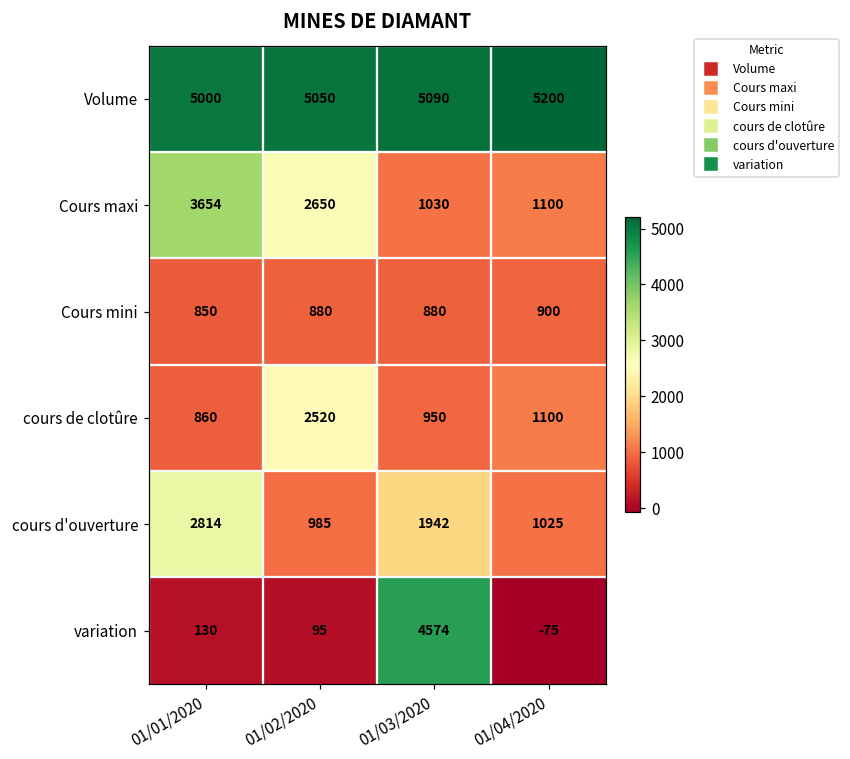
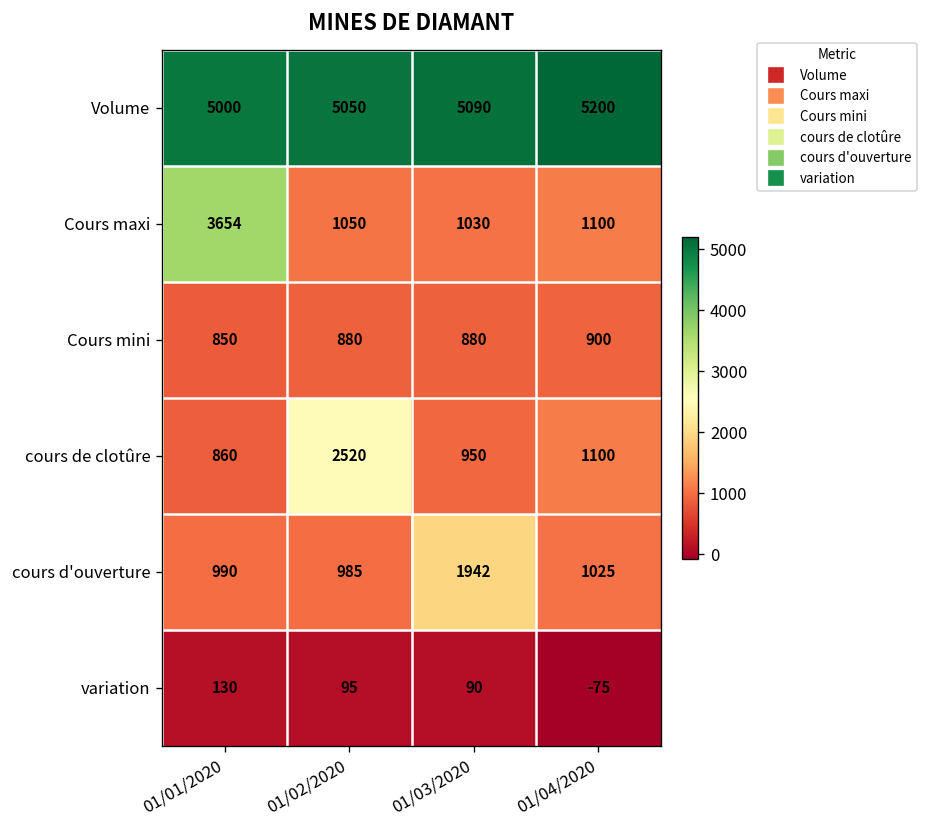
Cours maxi, 01/02/2020: 2650 -> 1050
cours d'ouverture, 01/01/2020: 2814 -> 990
variation, 01/03/2020: 4574 -> 90
